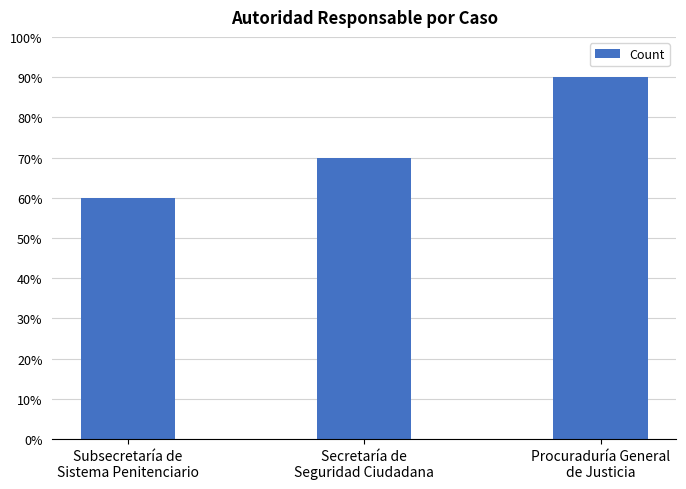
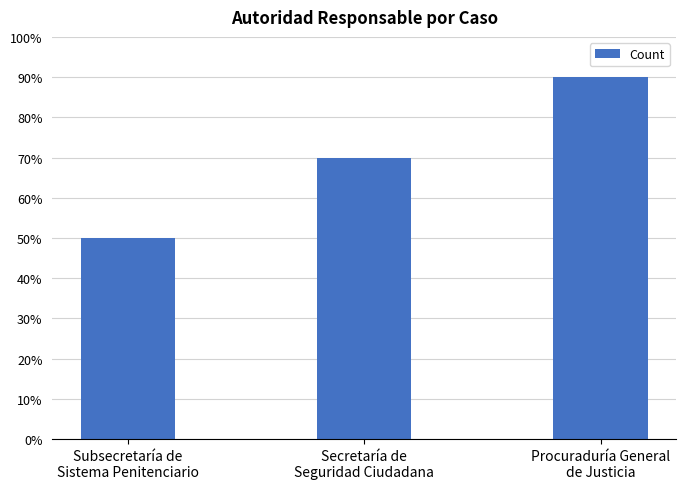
Subsecretaría de Sistema Penitenciario: 60% -> 50%
